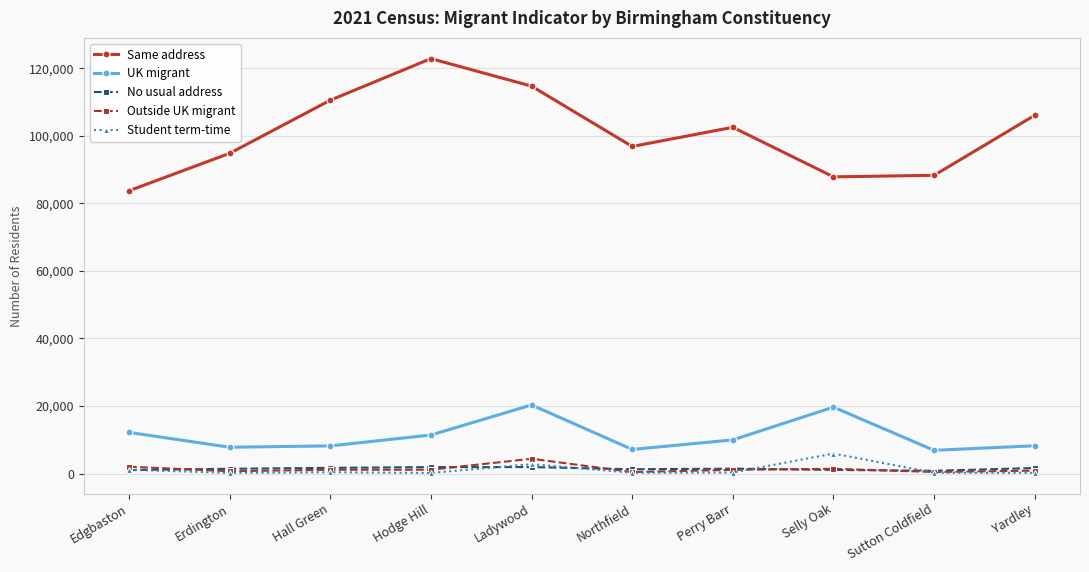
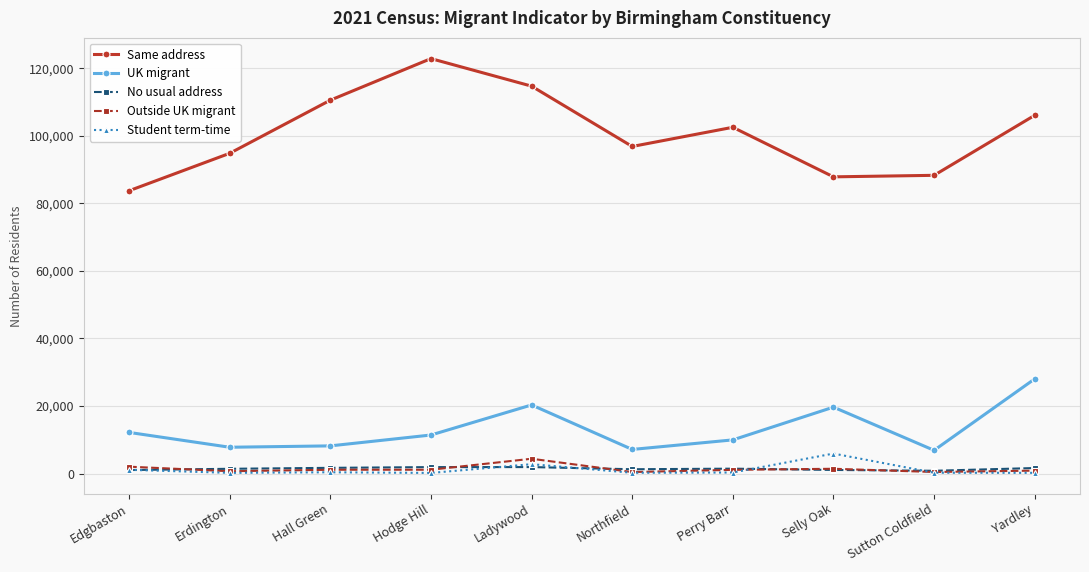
UK migrant, Yardley: 8,000 -> 28,000
